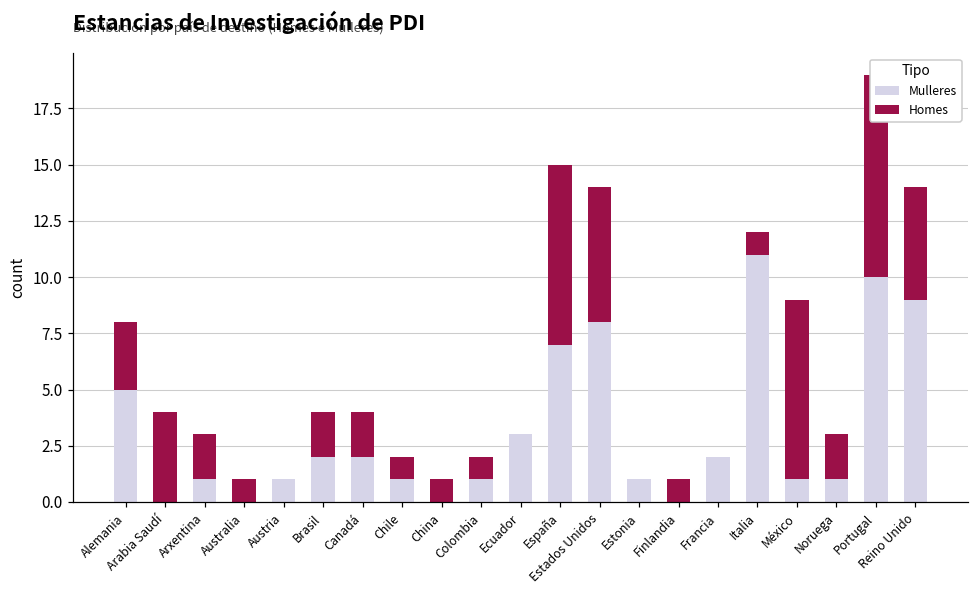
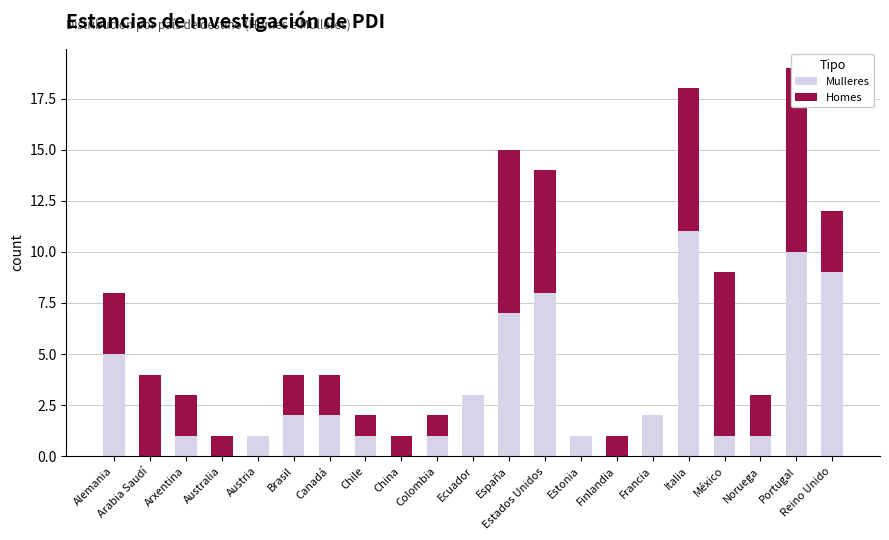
Homes, Italia: 1 -> 7
Homes, Reino Unido: 5 -> 3
